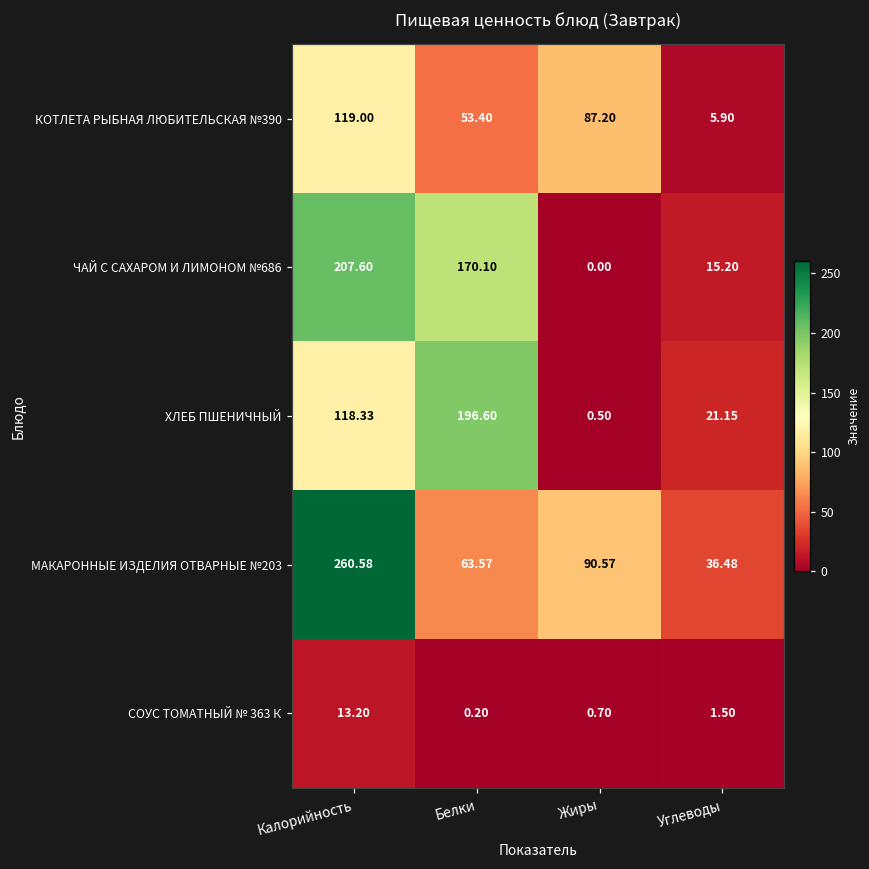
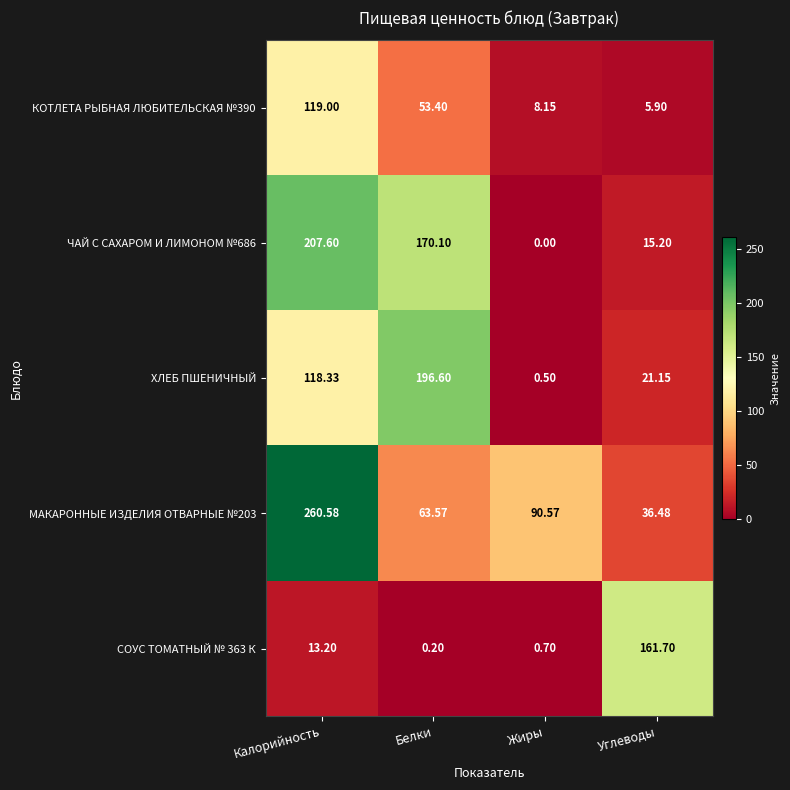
КОТЛЕТА РЫБНАЯ ЛЮБИТЕЛЬСКАЯ №390, Жиры: 87.20 -> 8.15
СОУС ТОМАТНЫЙ № 363 К, Углеводы: 1.50 -> 161.70
